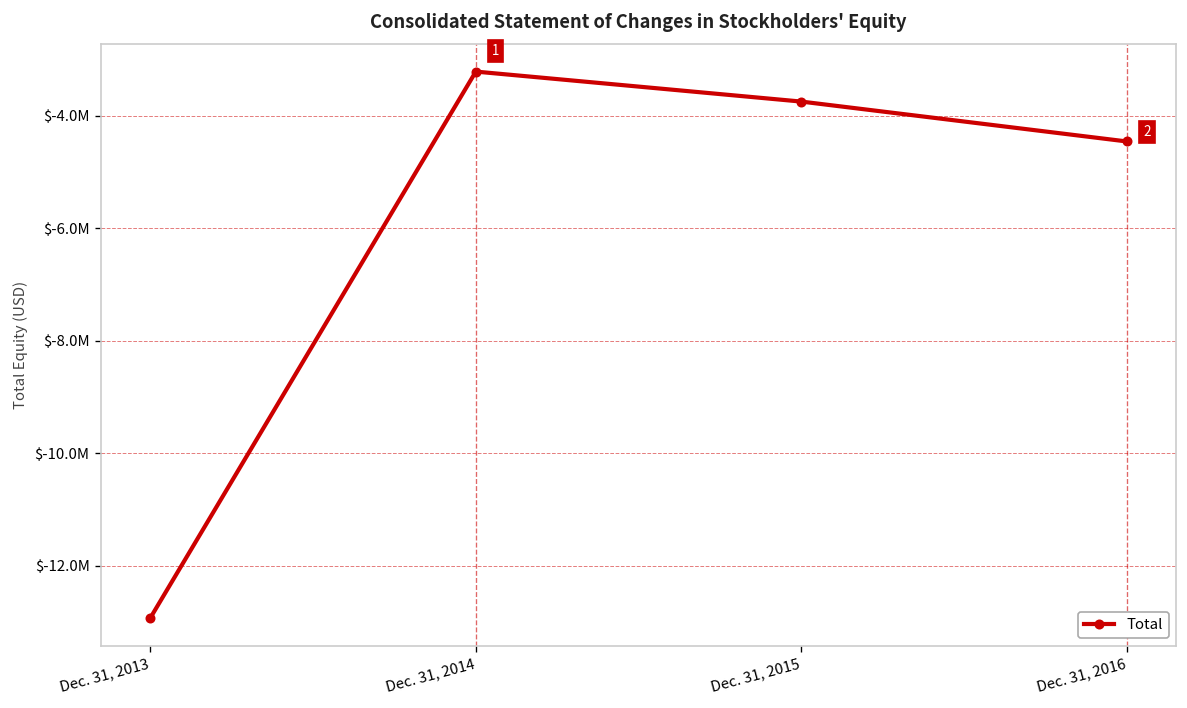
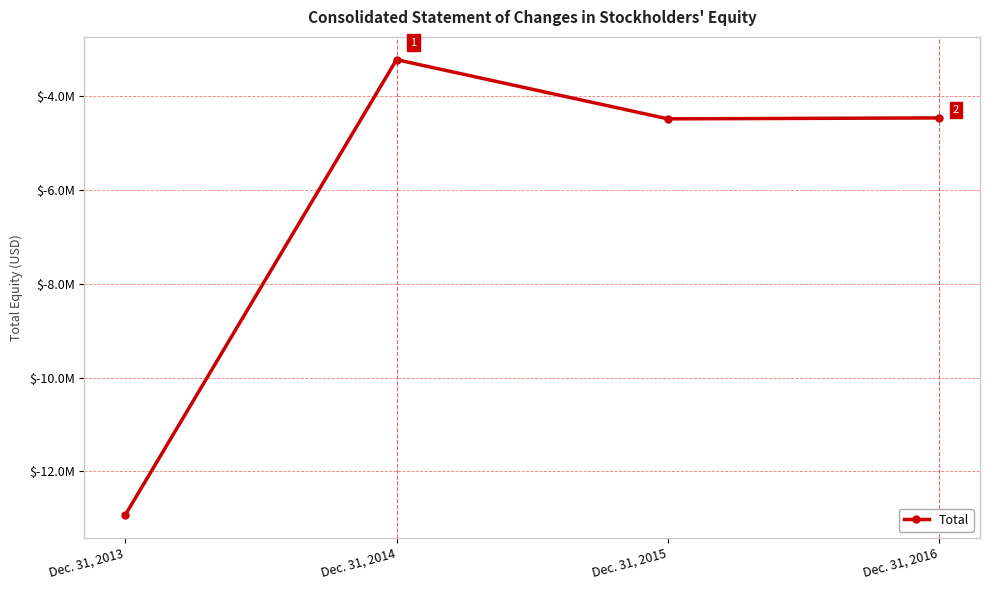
Dec. 31, 2015: $-3700000 -> $-4500000
